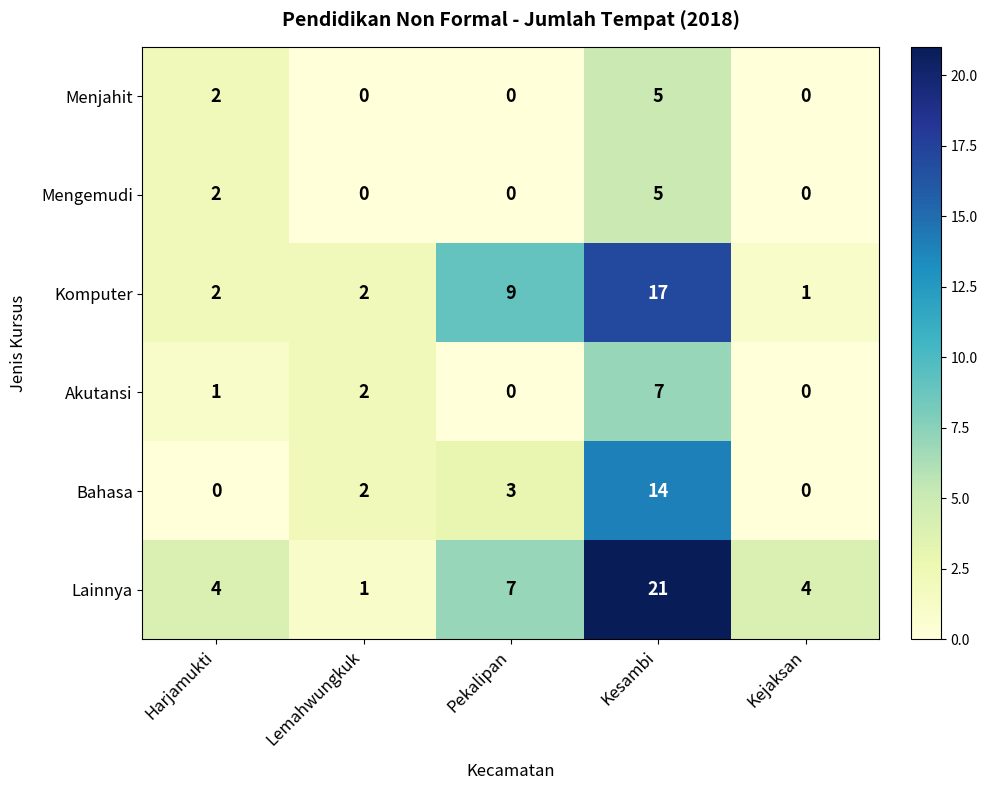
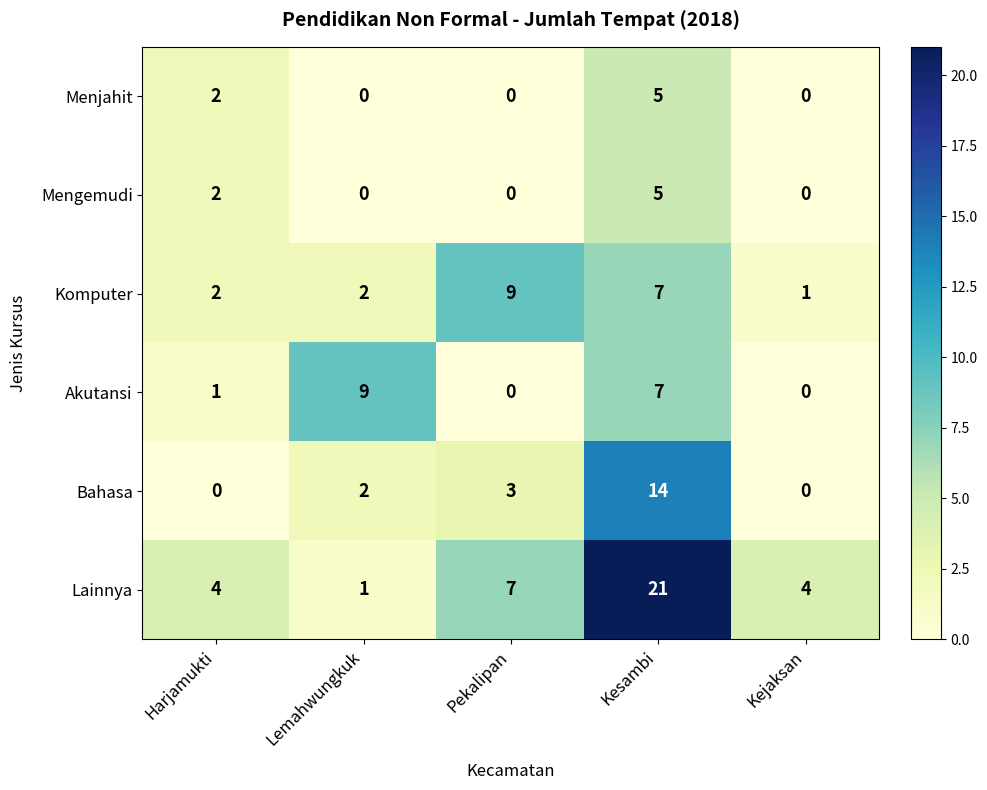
Komputer, Kesambi: 17 -> 7
Akutansi, Lemahwungkuk: 2 -> 9
